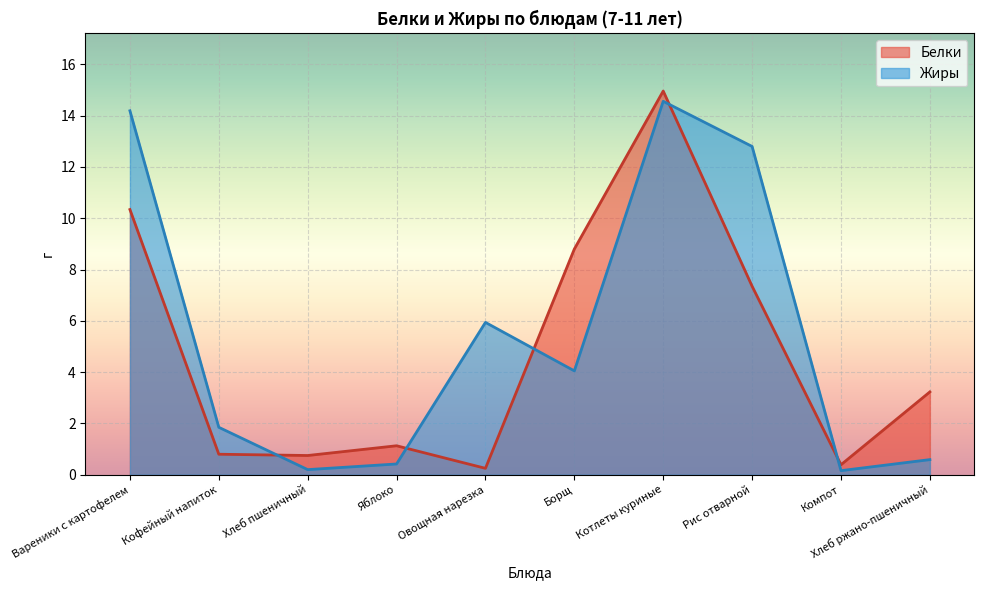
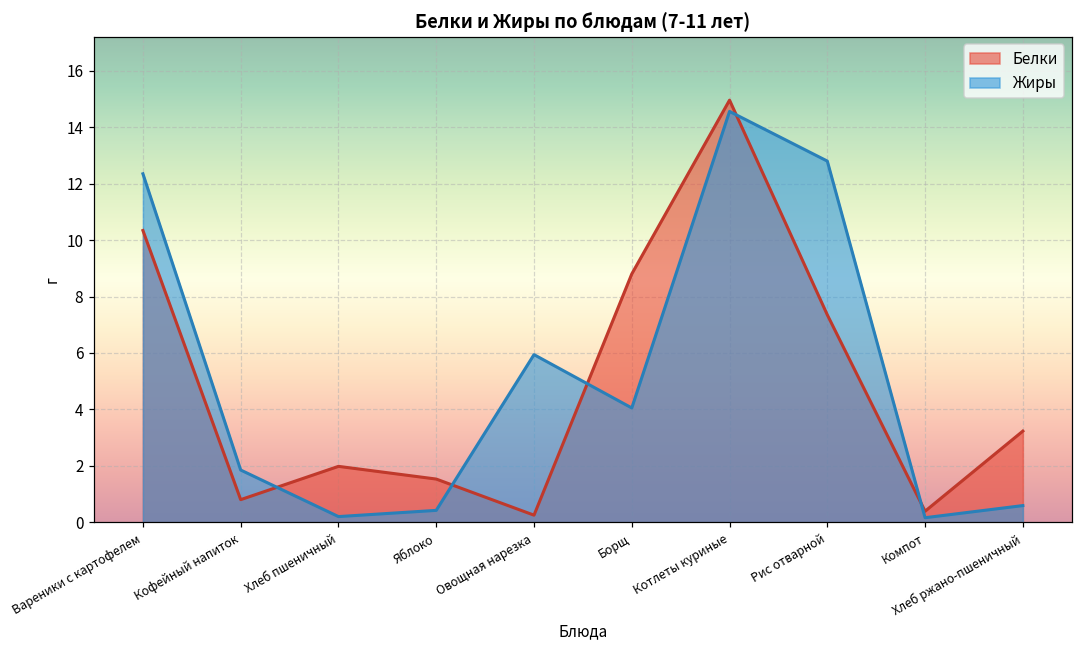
Жиры, Вареники с картофелем: 14.2 -> 12.4
Белки, Хлеб пшеничный: 0.8 -> 2.0
Белки, Яблоко: 1.1 -> 1.5
